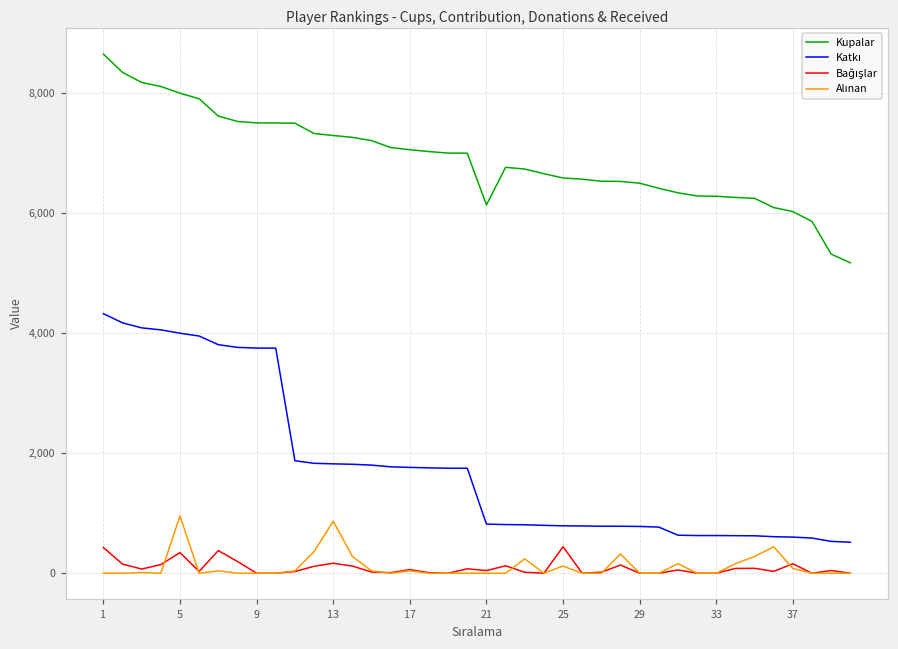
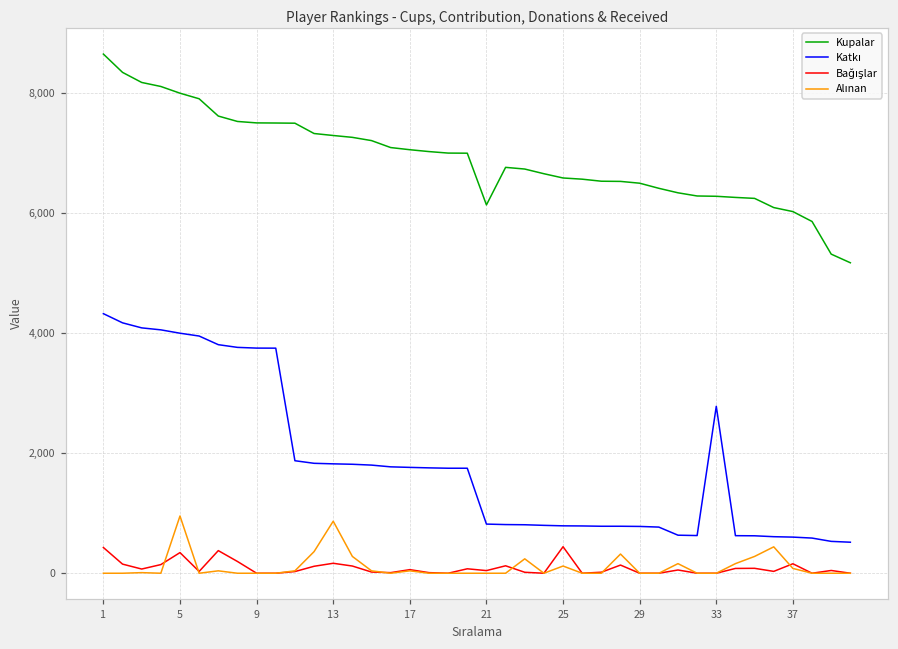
Katkı, 33: 600 -> 2,800
